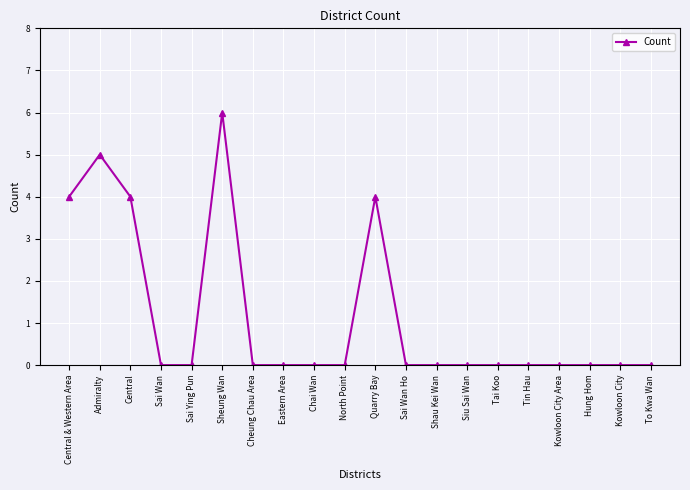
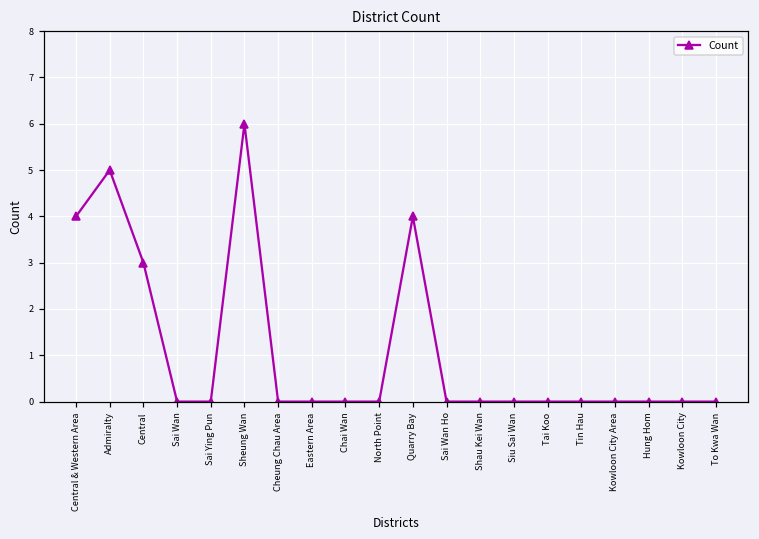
Central: 4 -> 3
